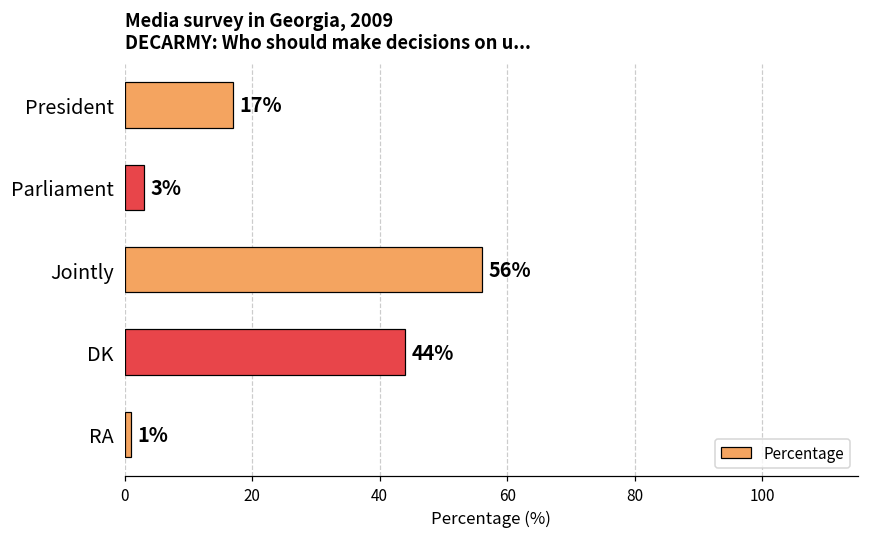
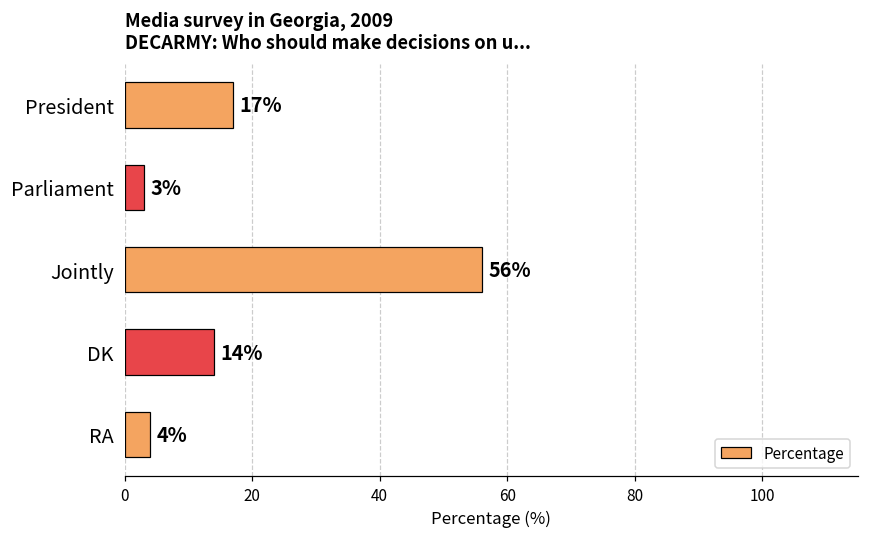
DK: 44% -> 14%
RA: 1% -> 4%
